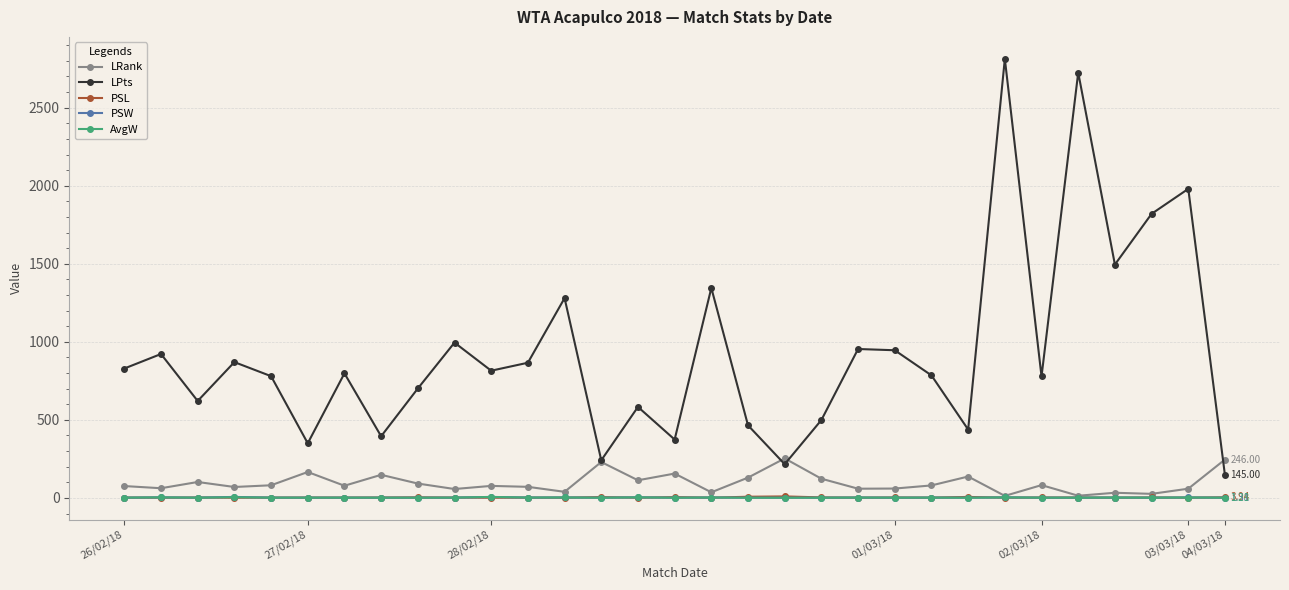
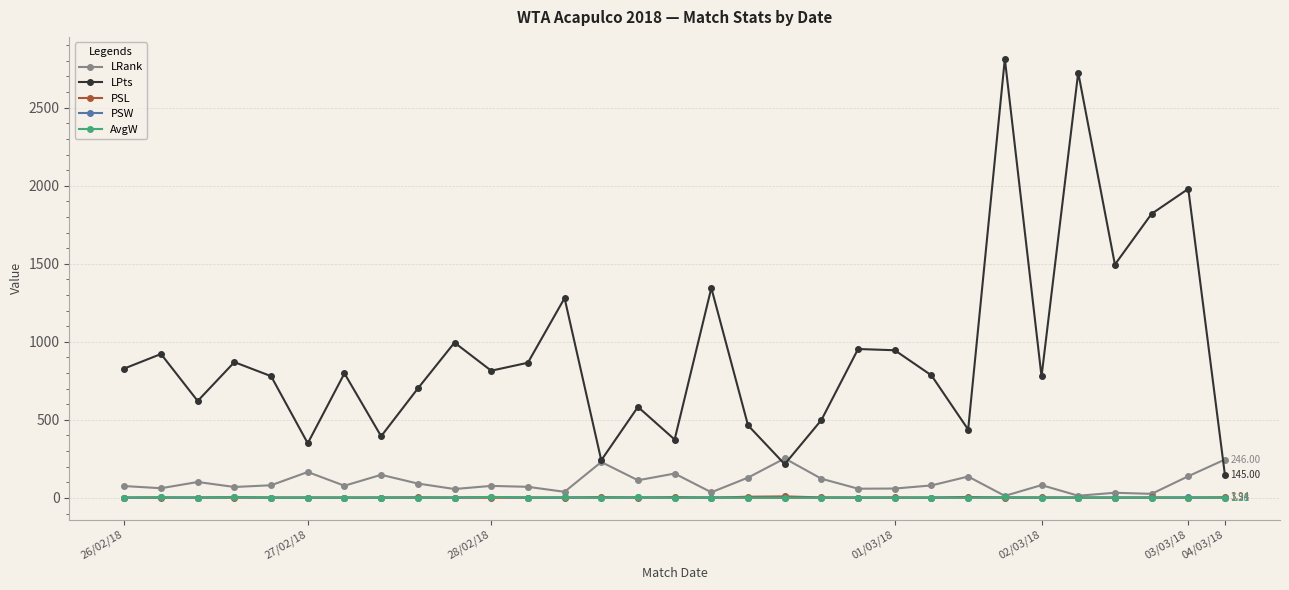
LRank, 03/03/18: 60 -> 140
